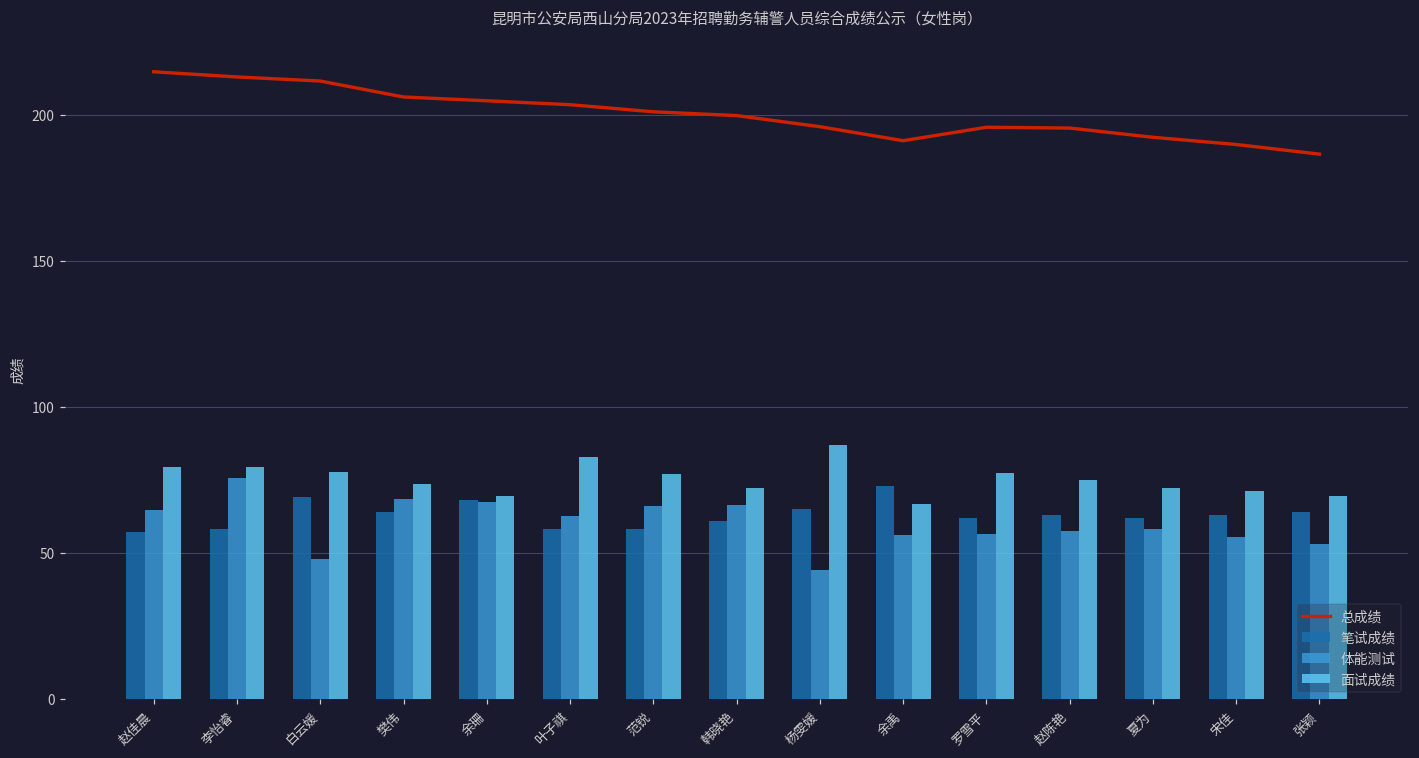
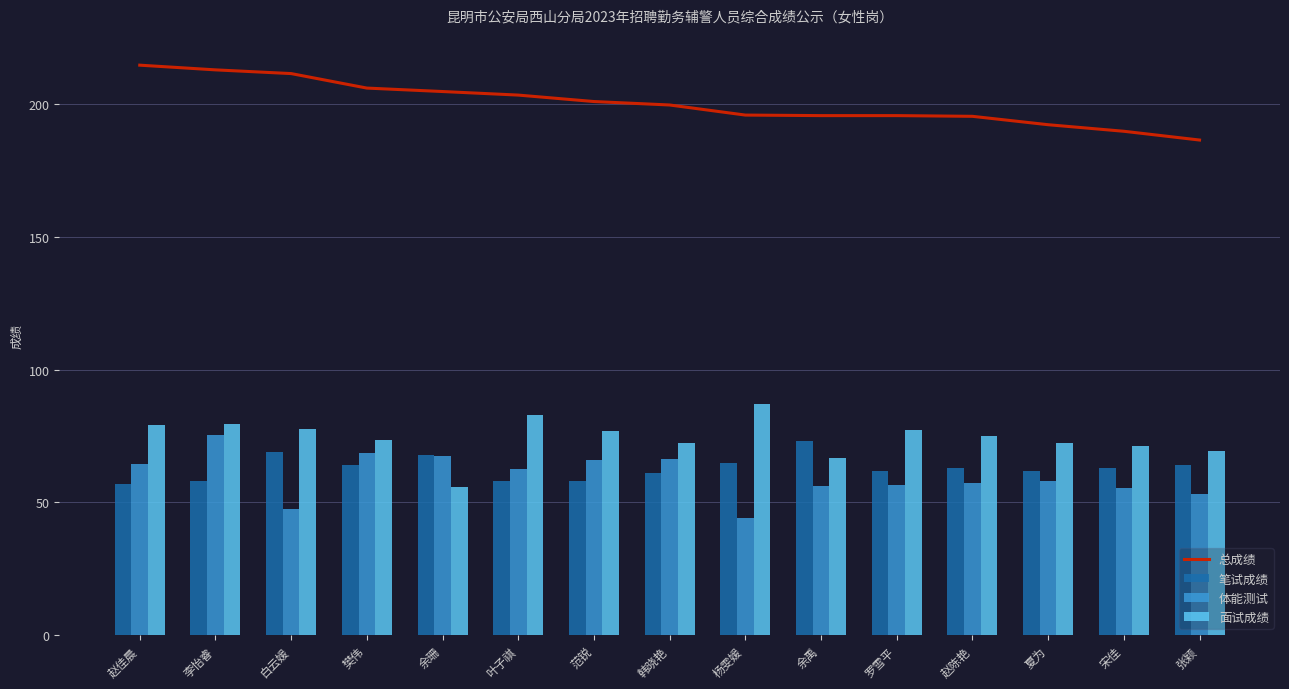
面试成绩, 余珊: 69 -> 56
总成绩, 余禹: 191 -> 196
